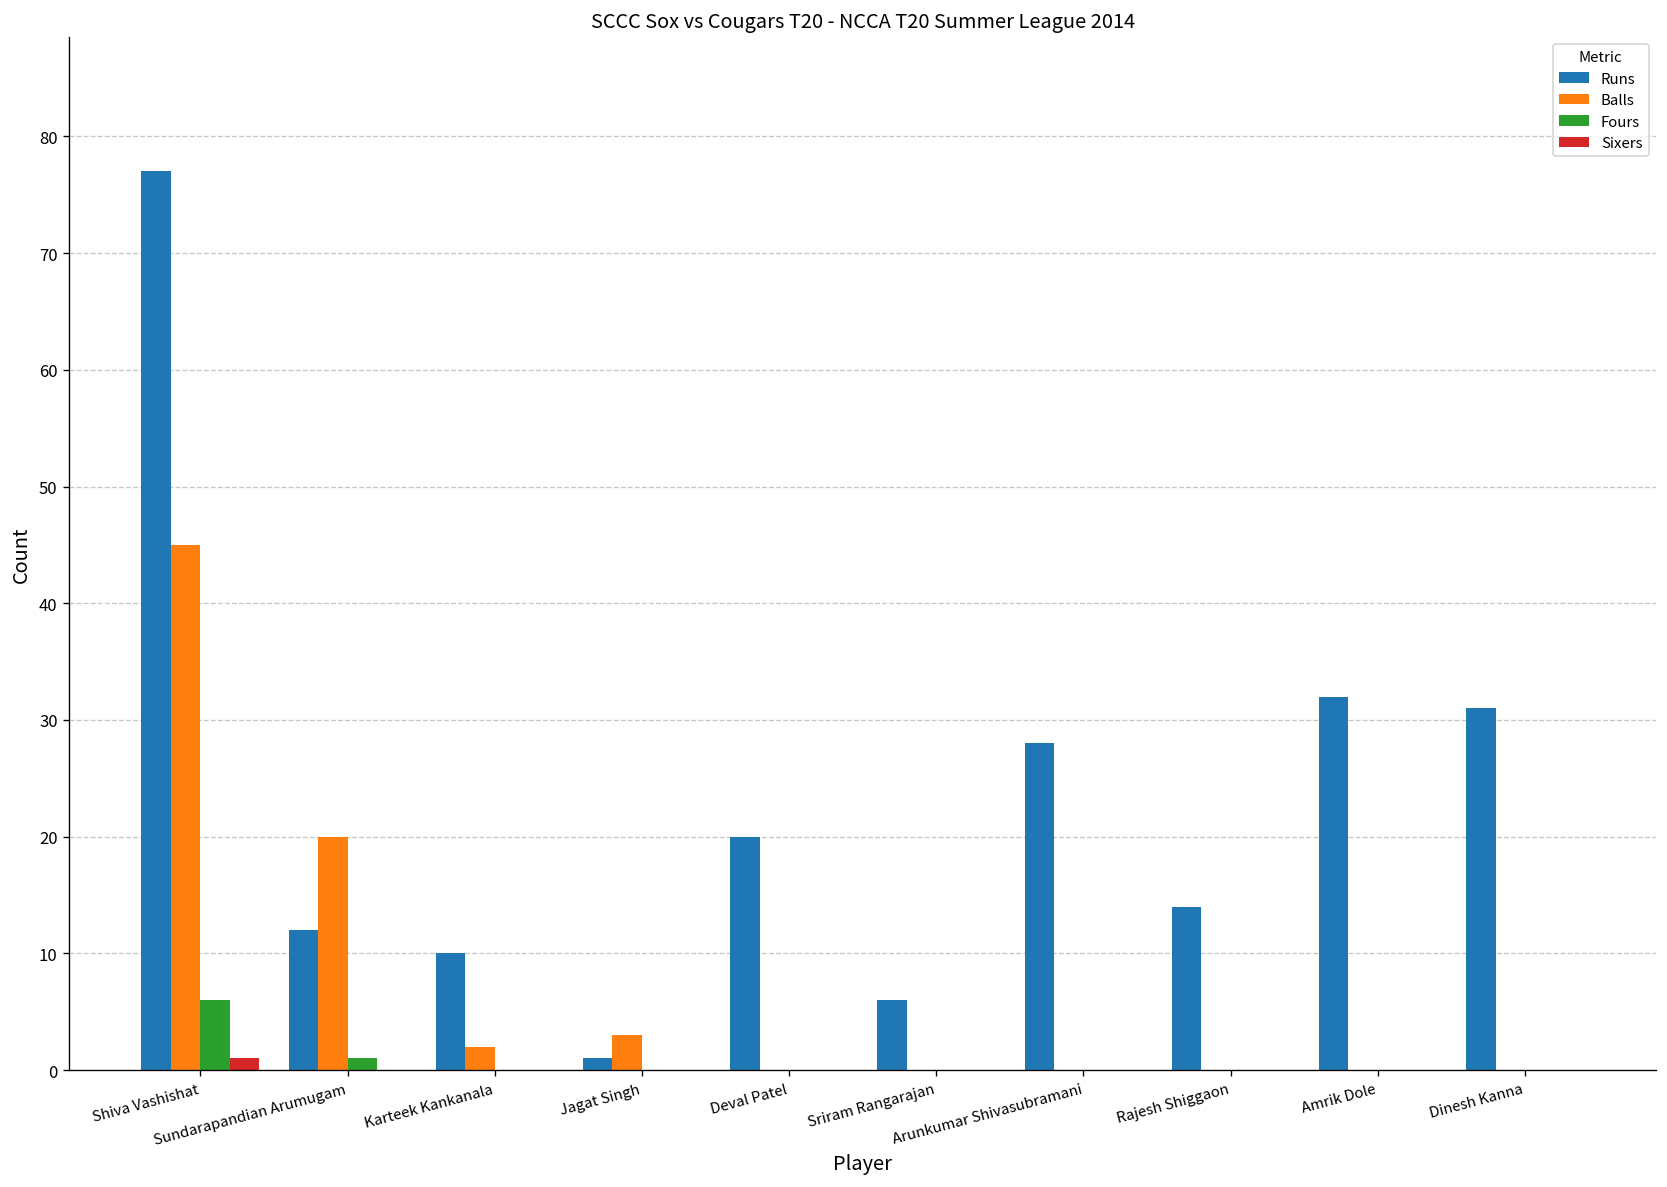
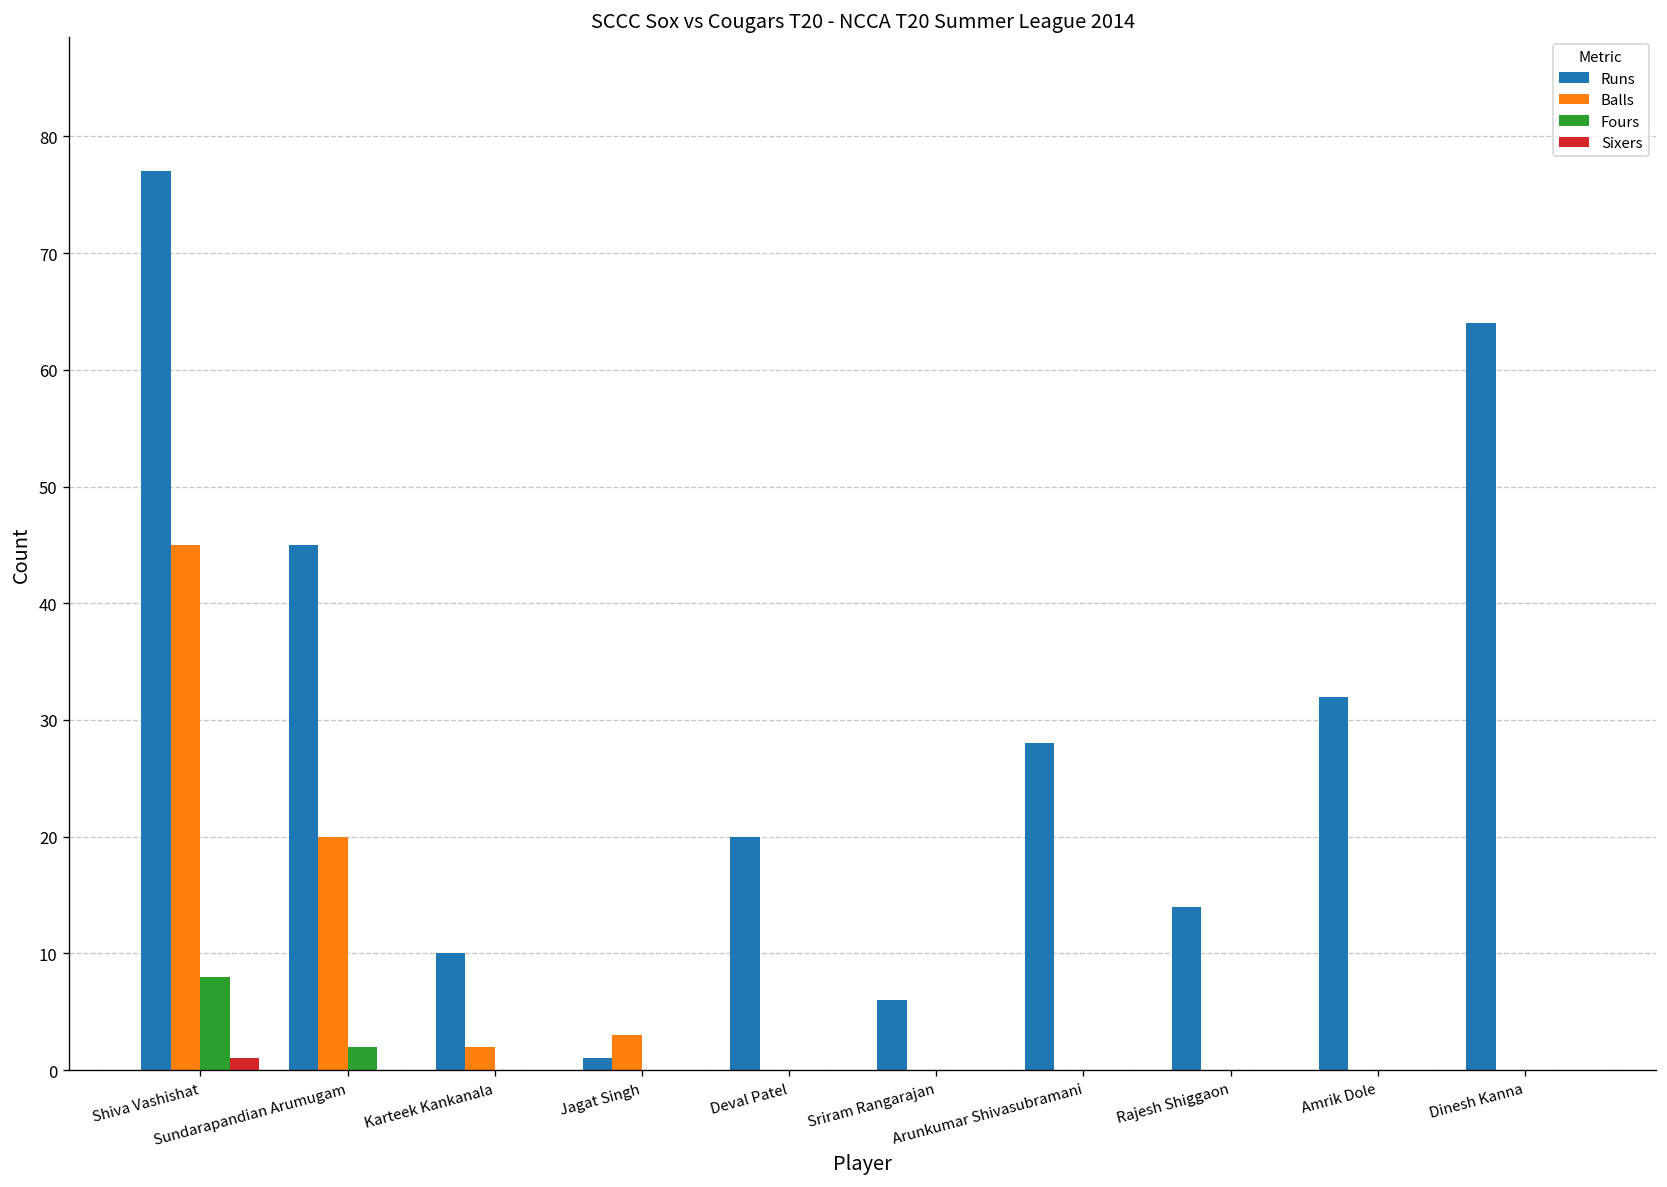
Fours, Shiva Vashishat: 6 -> 8
Runs, Sundarapandian Arumugam: 12 -> 45
Fours, Sundarapandian Arumugam: 1 -> 2
Runs, Dinesh Kanna: 31 -> 64
